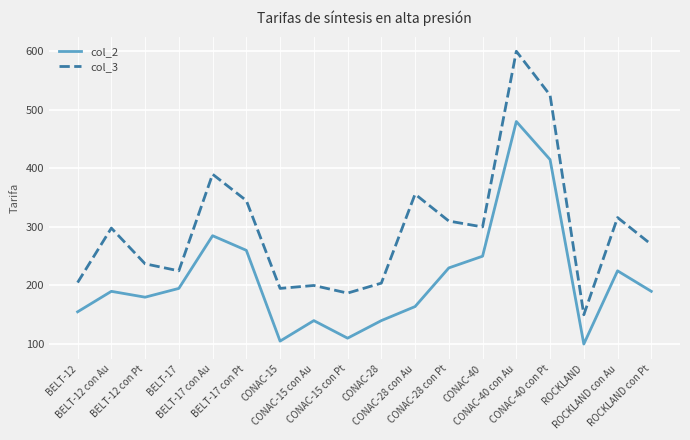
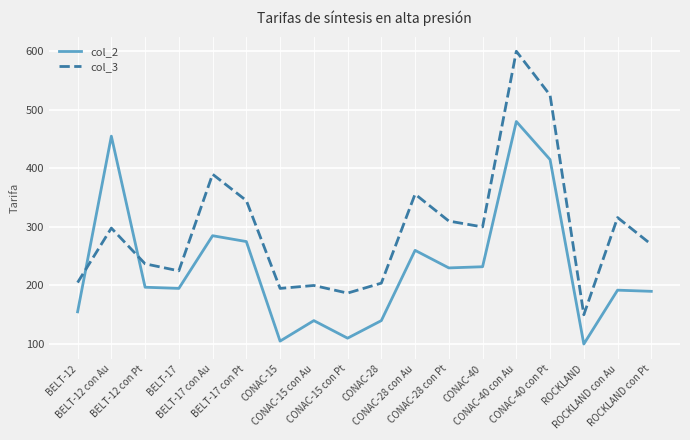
col_2, BELT-12 con Au: 190 -> 460
col_2, BELT-12 con Pt: 180 -> 200
col_2, BELT-17 con Pt: 260 -> 280
col_2, CONAC-28 con Au: 160 -> 260
col_2, CONAC-40: 250 -> 230
col_2, ROCKLAND con Au: 230 -> 190
